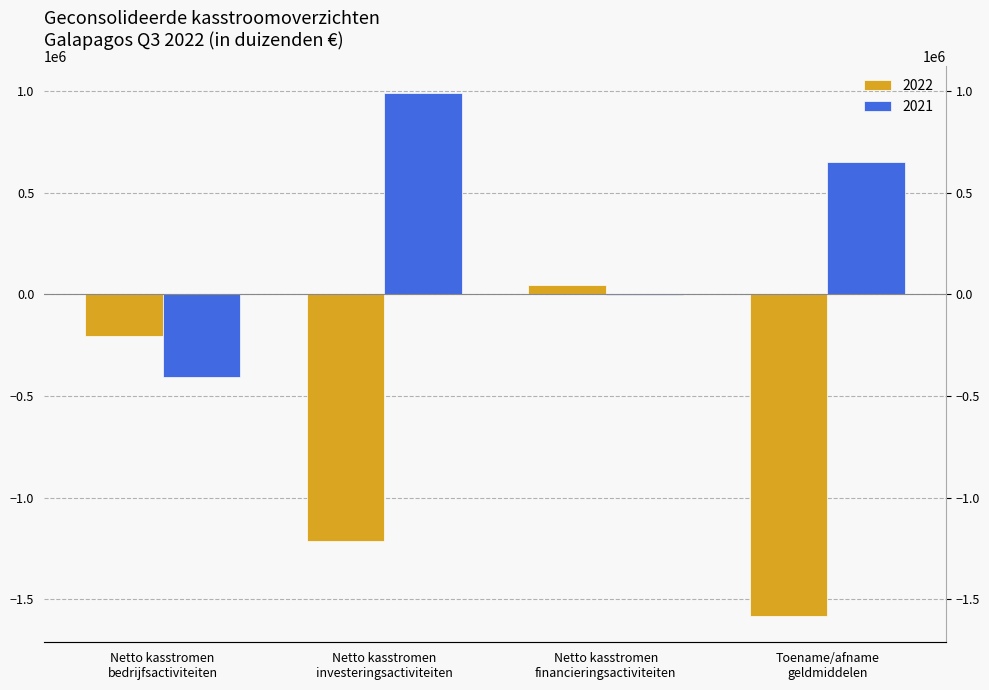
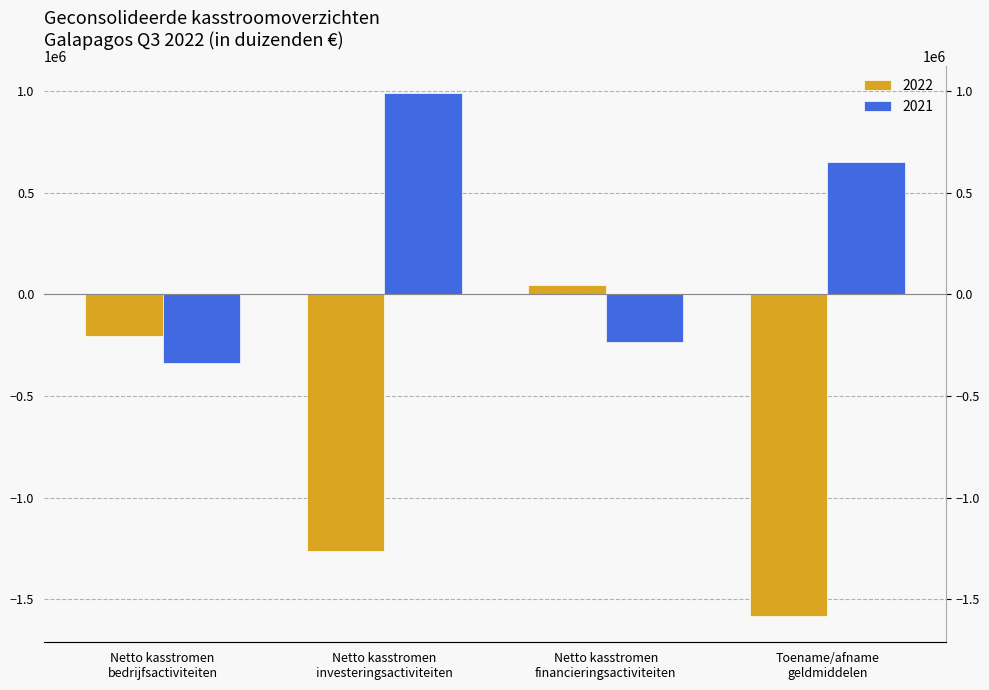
2021, Netto kasstromen bedrijfsactiviteiten: -410000 -> -340000
2022, Netto kasstromen investeringsactiviteiten: -1220000 -> -1260000
2021, Netto kasstromen financieringsactiviteiten: 0 -> -240000
